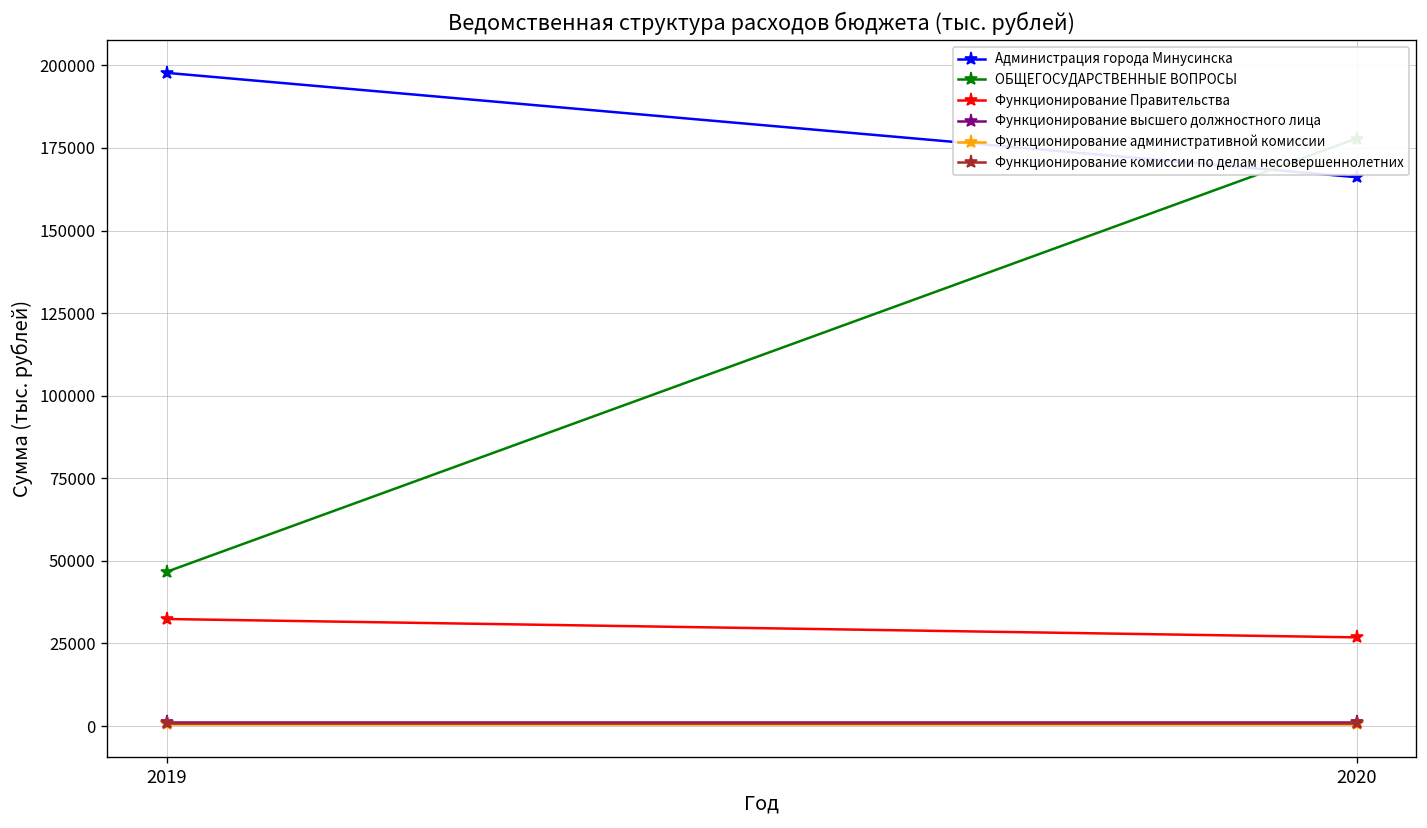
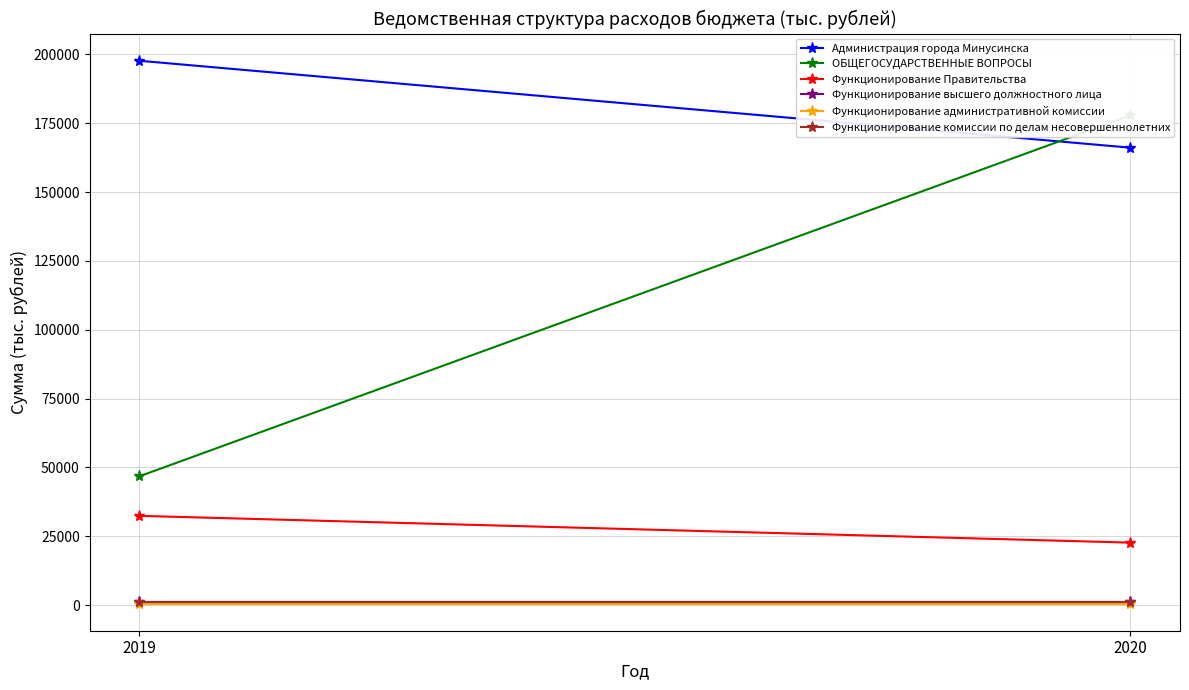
Функционирование Правительства, 2020: 27000 -> 23000
